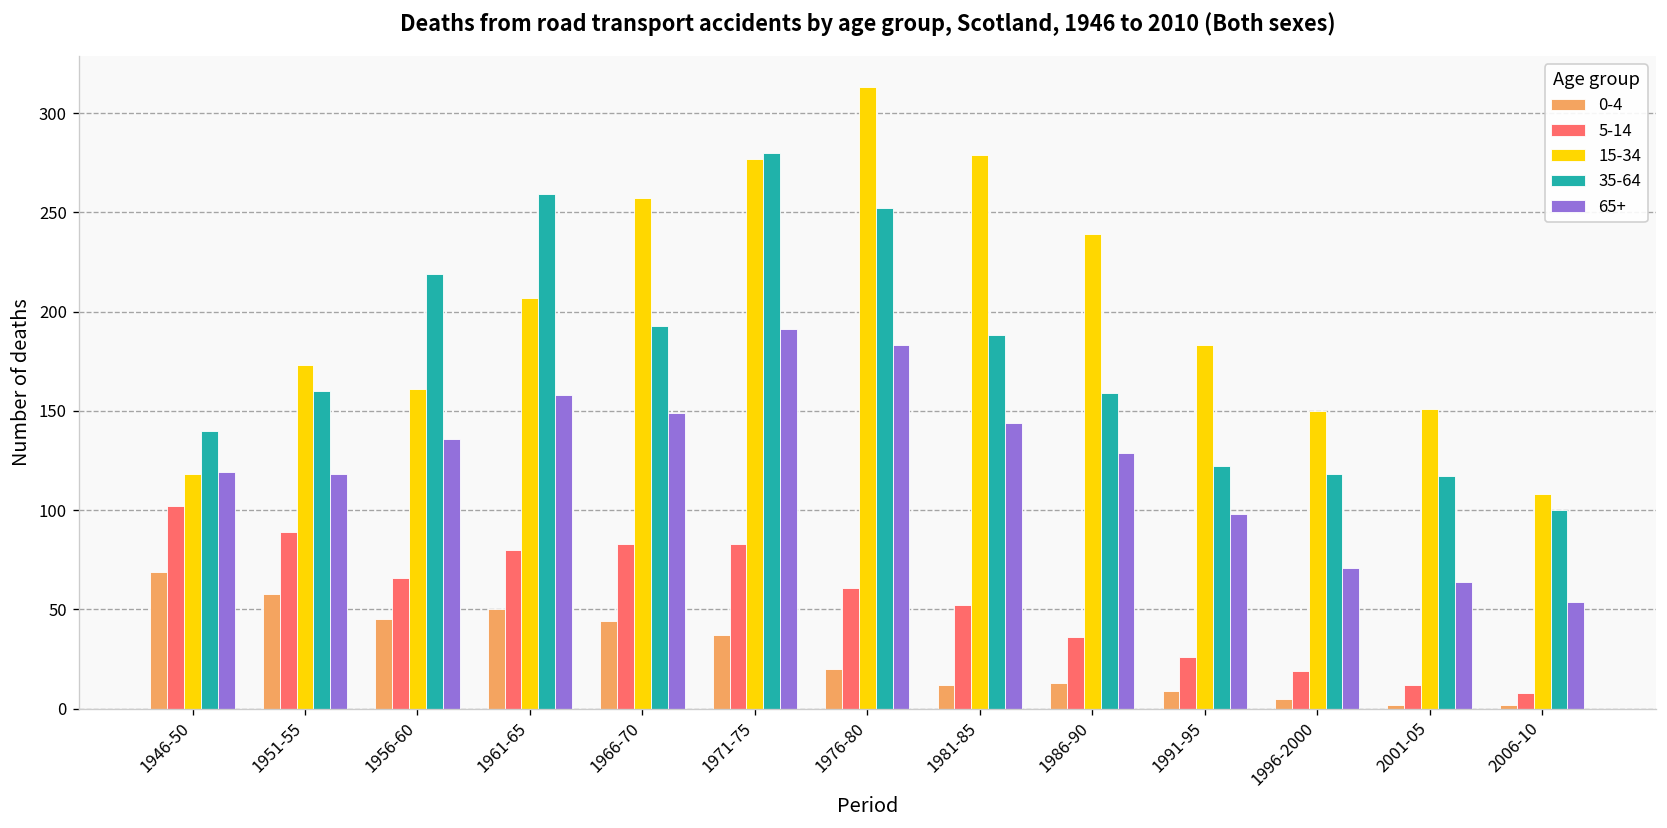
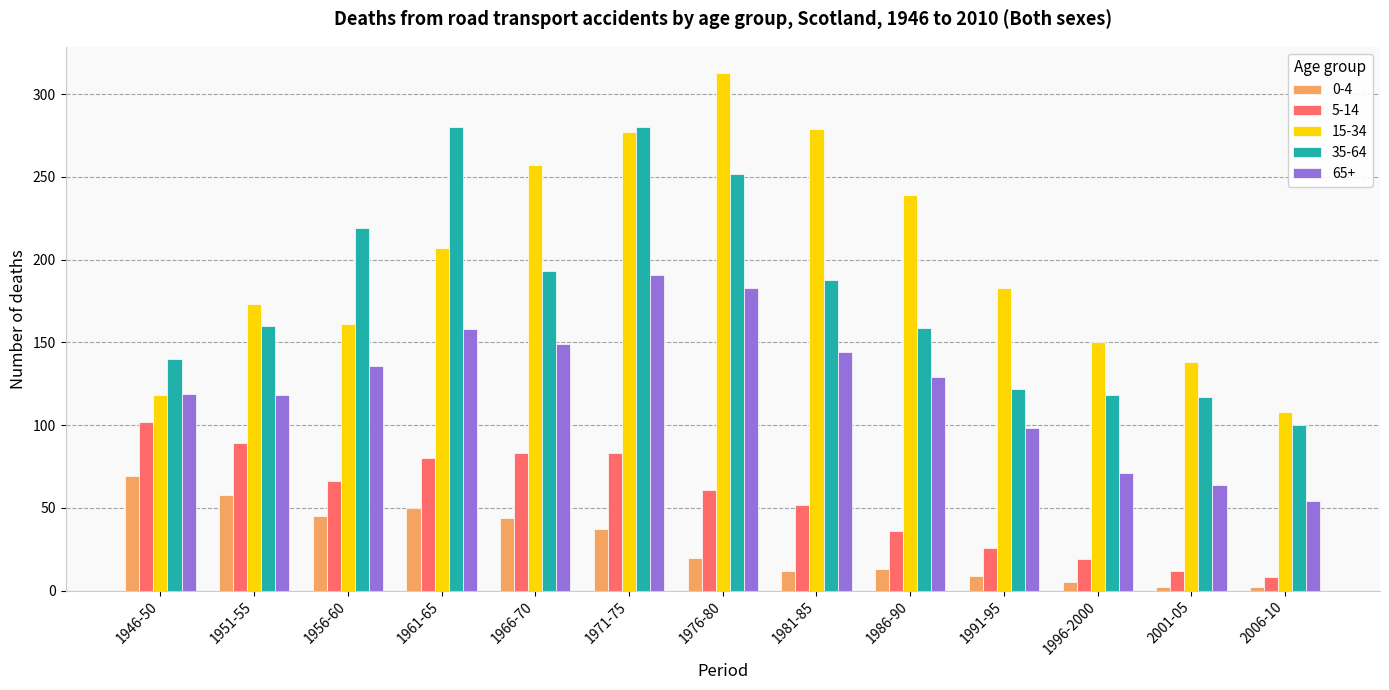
35-64, 1961-65: 259 -> 280
15-34, 2001-05: 151 -> 138
